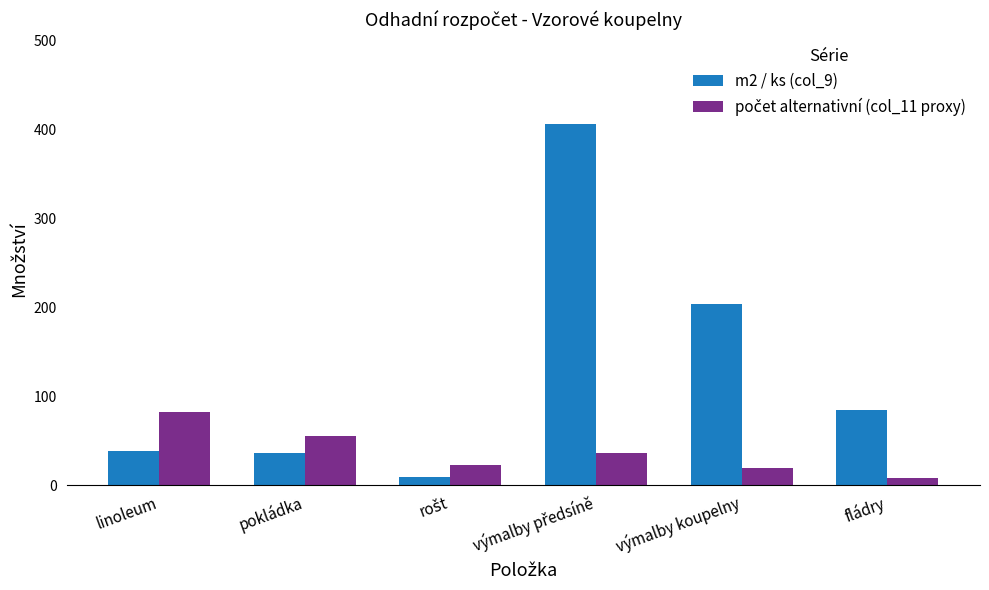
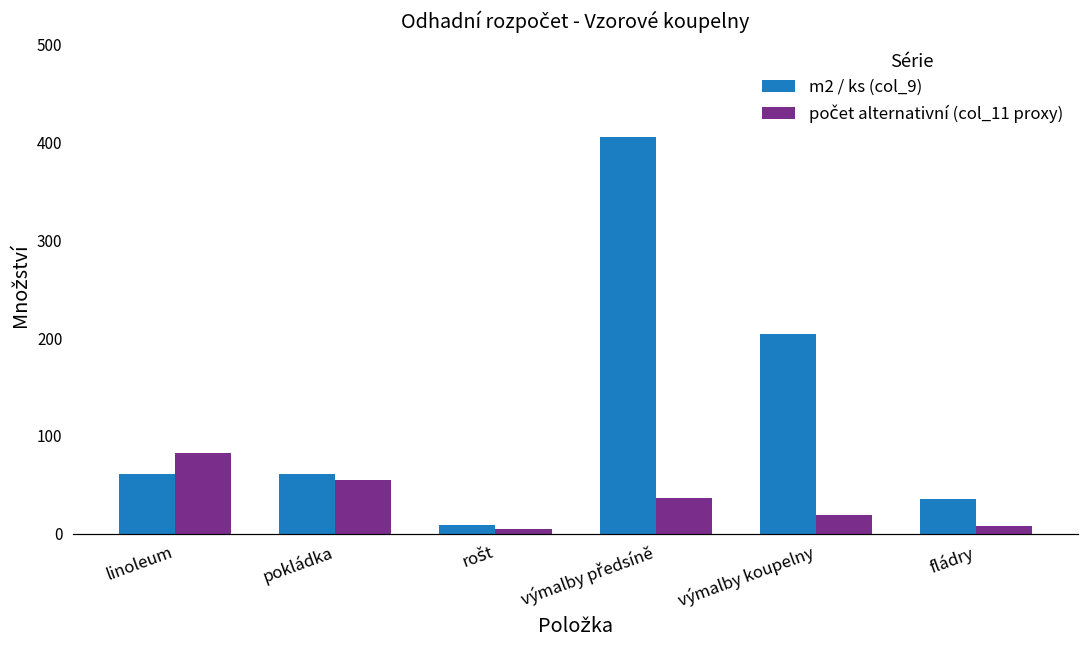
m2 / ks (col_9), linoleum: 40 -> 60
m2 / ks (col_9), pokládka: 40 -> 60
počet alternativní (col_11 proxy), rošt: 20 -> 10
m2 / ks (col_9), fládry: 90 -> 40
